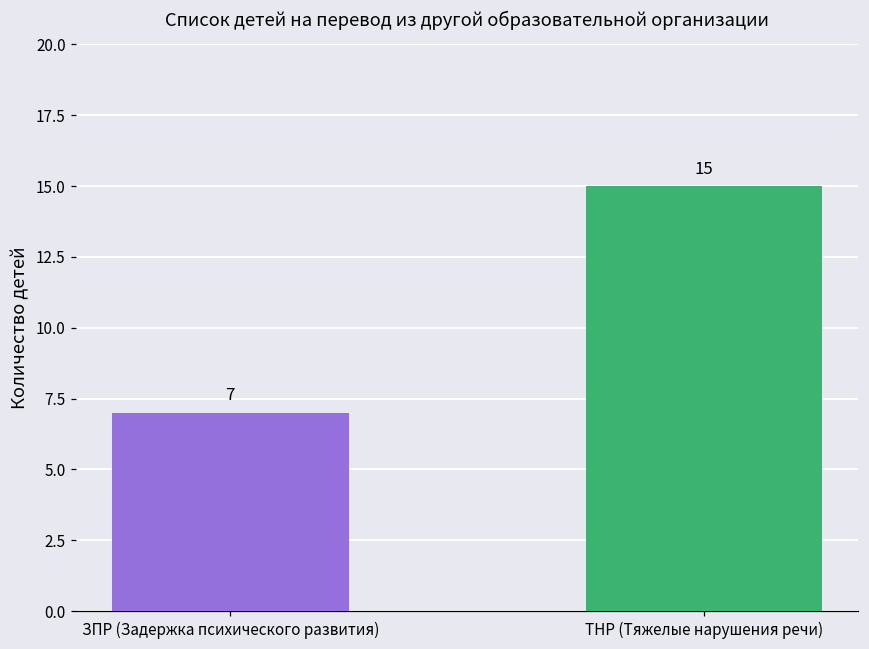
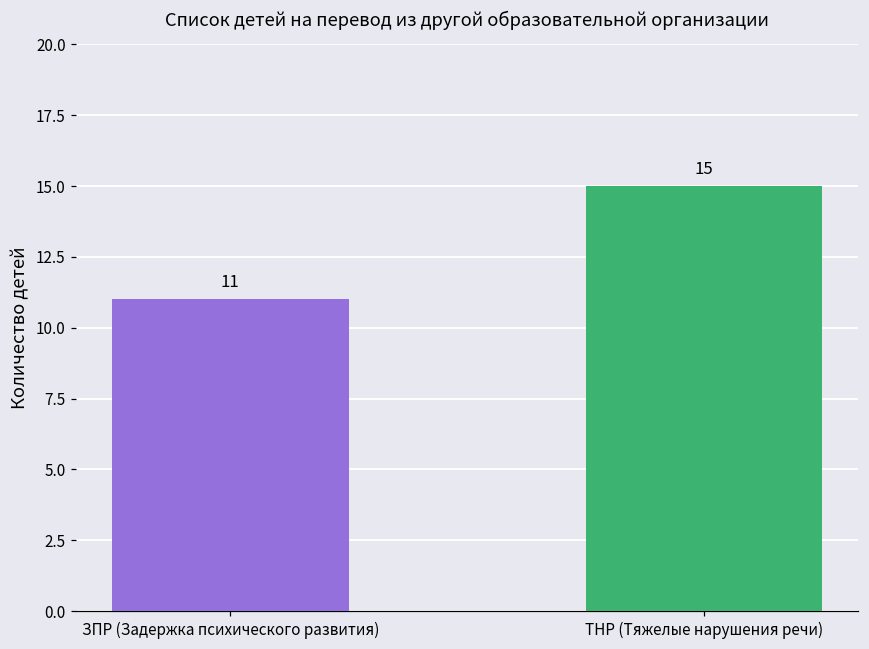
ЗПР (Задержка психического развития): 7 -> 11
